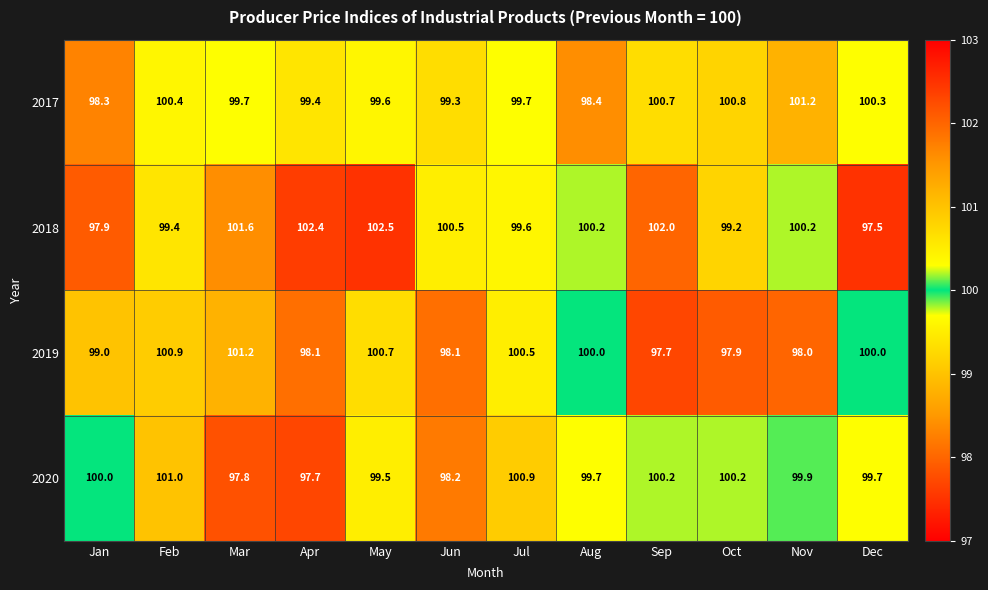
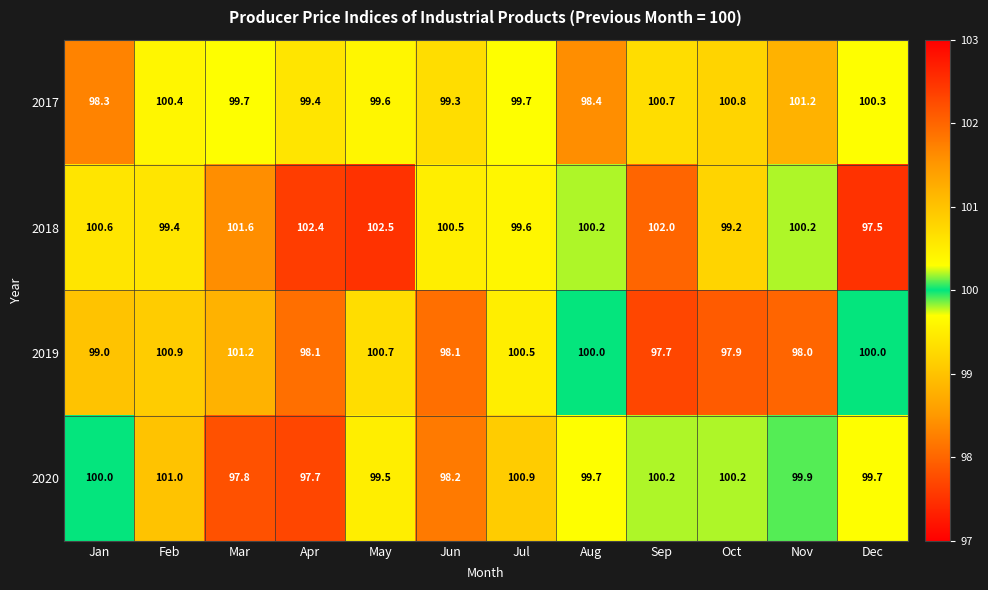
2018, Jan: 97.9 -> 100.6
